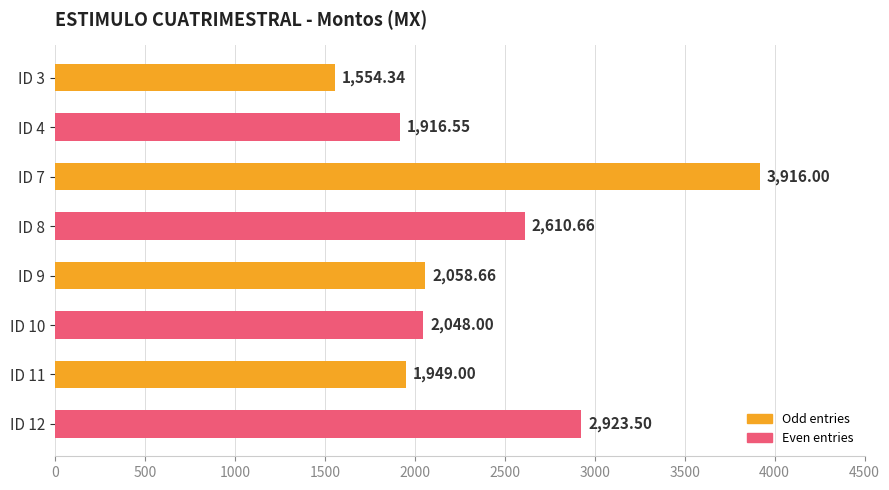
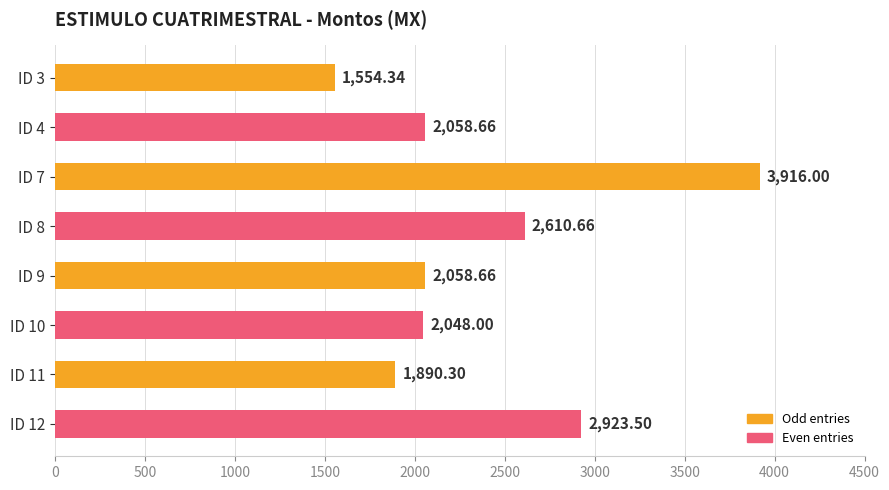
ID 4: 1,916.55 -> 2,058.66
ID 11: 1,949.00 -> 1,890.30
